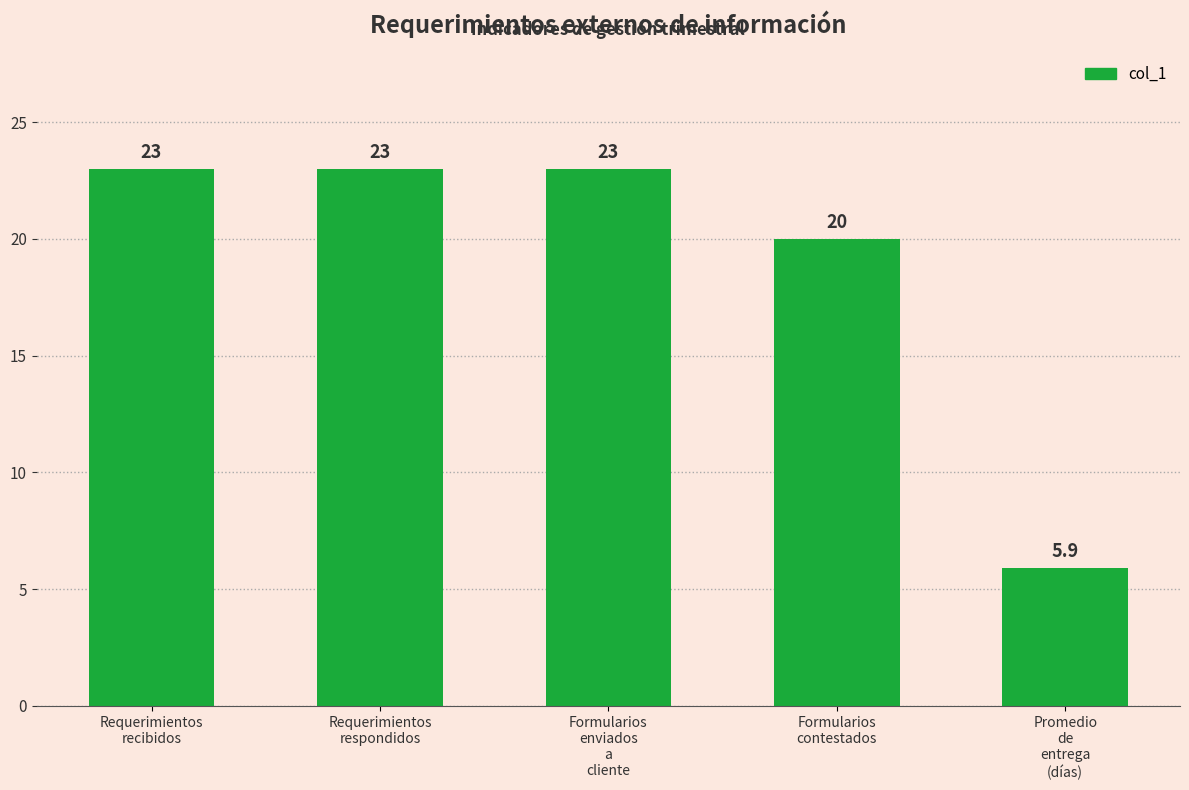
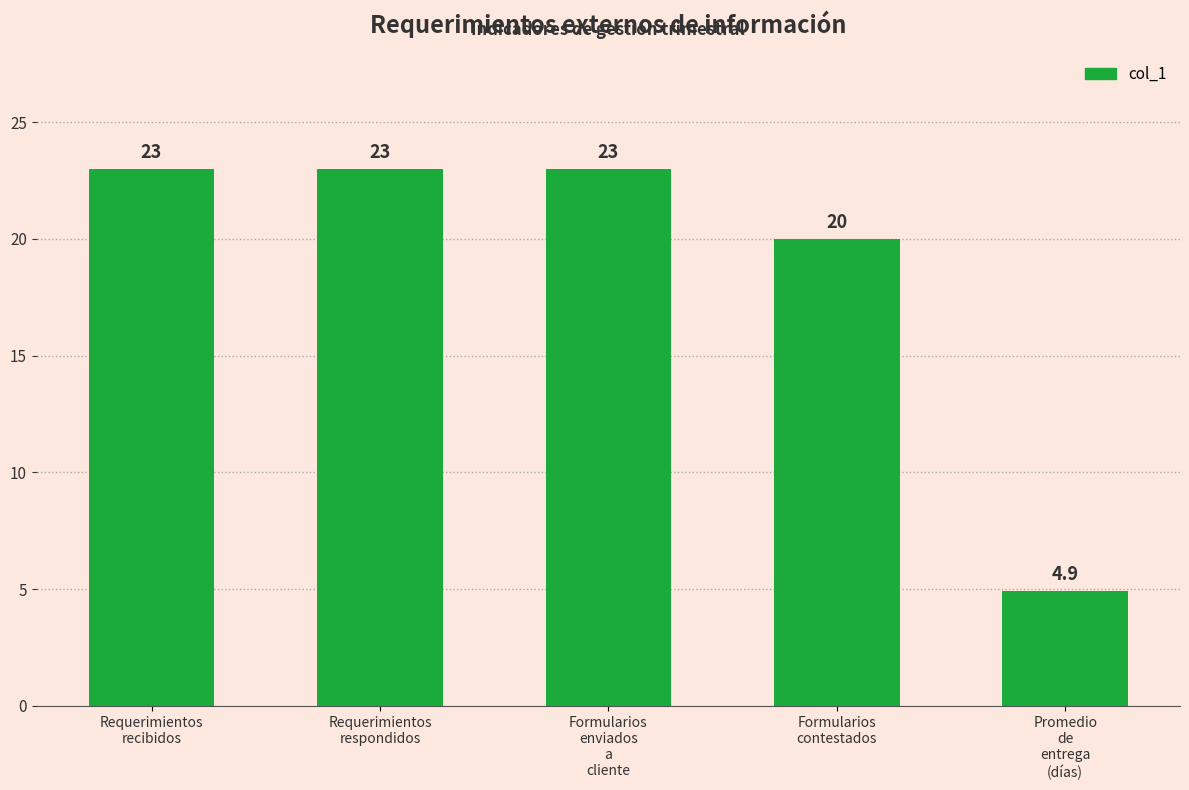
Promedio de entrega (días): 5.9 -> 4.9
